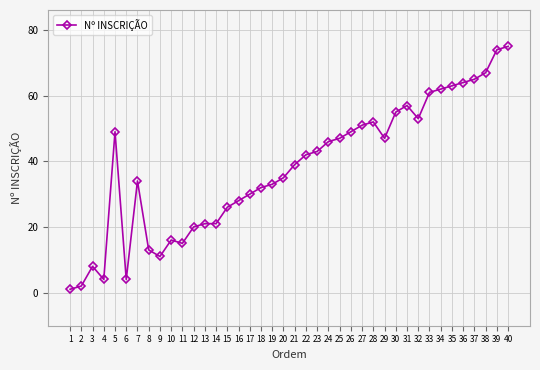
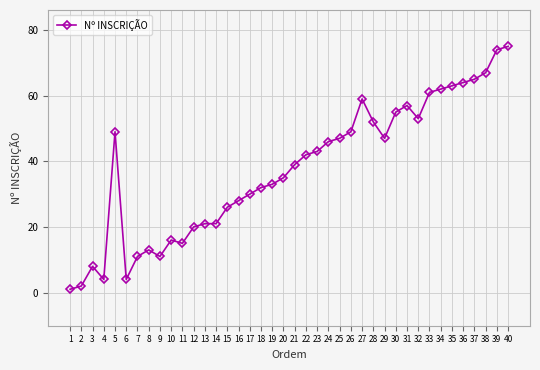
7: 34 -> 11
27: 51 -> 59
